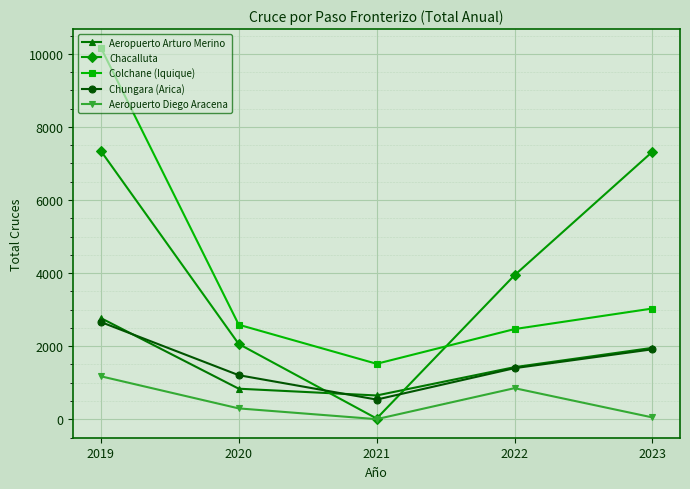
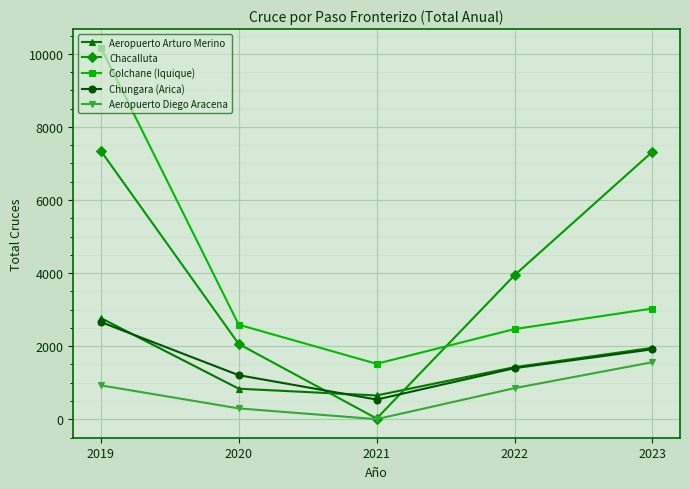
Aeropuerto Diego Aracena, 2019: 1200 -> 900
Aeropuerto Diego Aracena, 2023: 100 -> 1600
